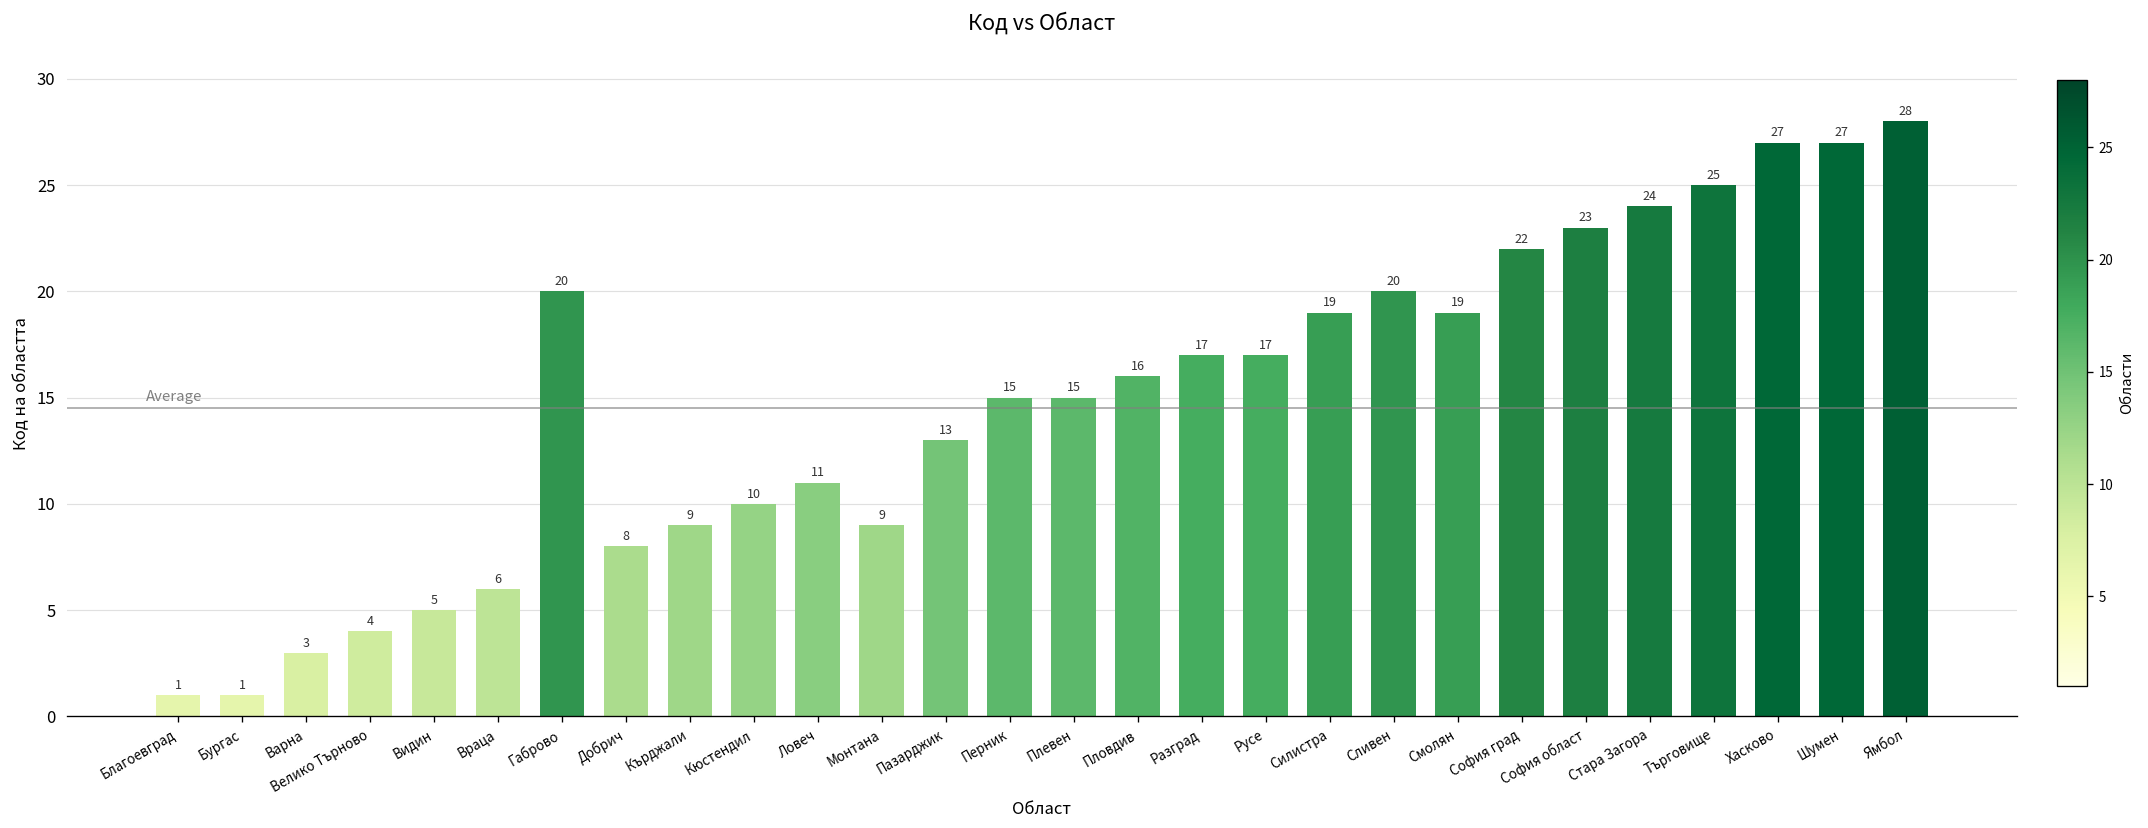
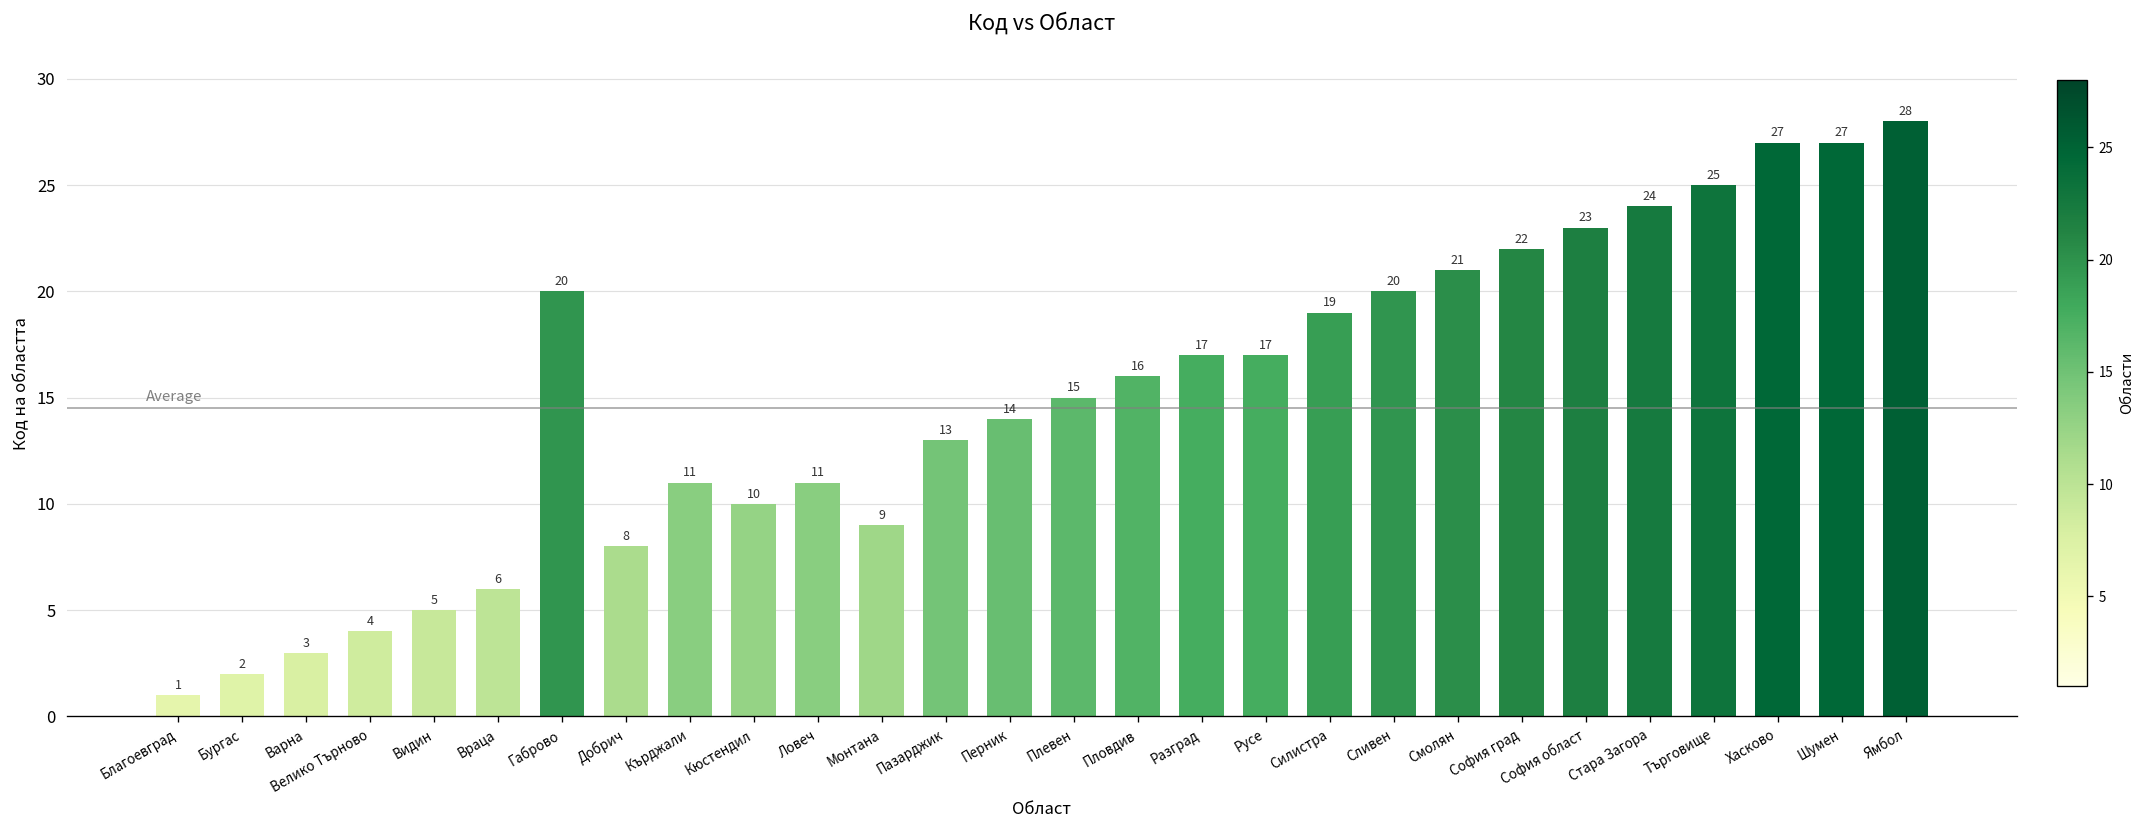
Бургас: 1 -> 2
Кърджали: 9 -> 11
Перник: 15 -> 14
Смолян: 19 -> 21
